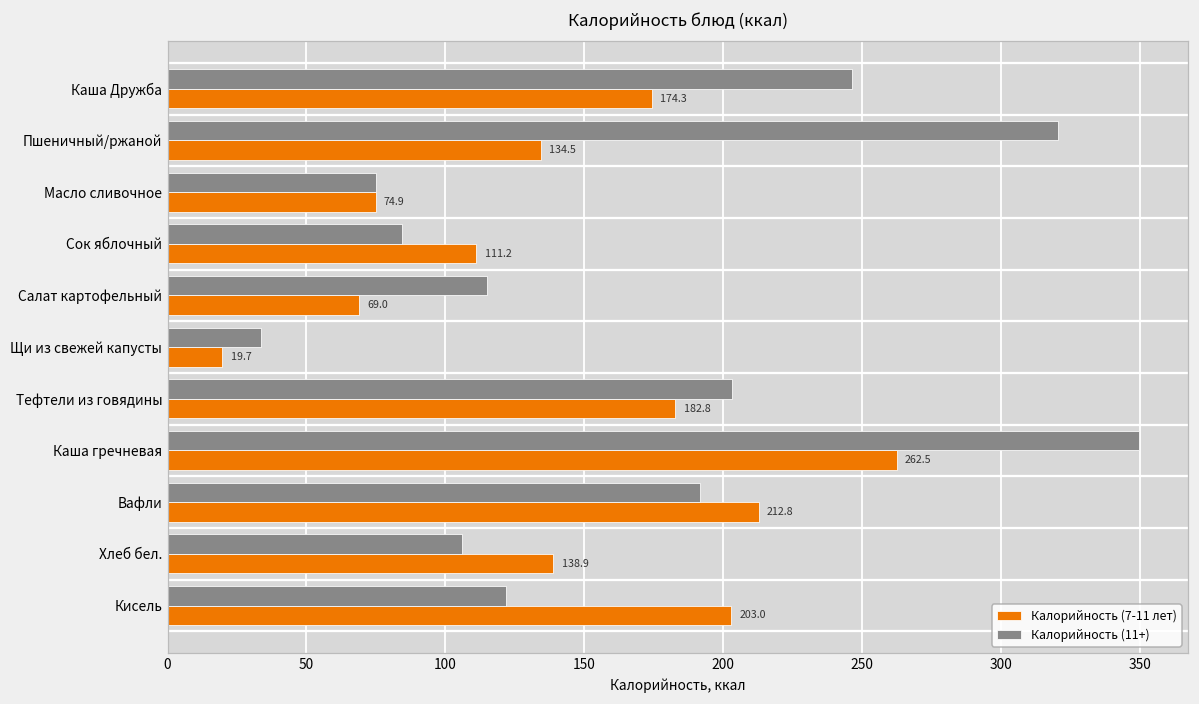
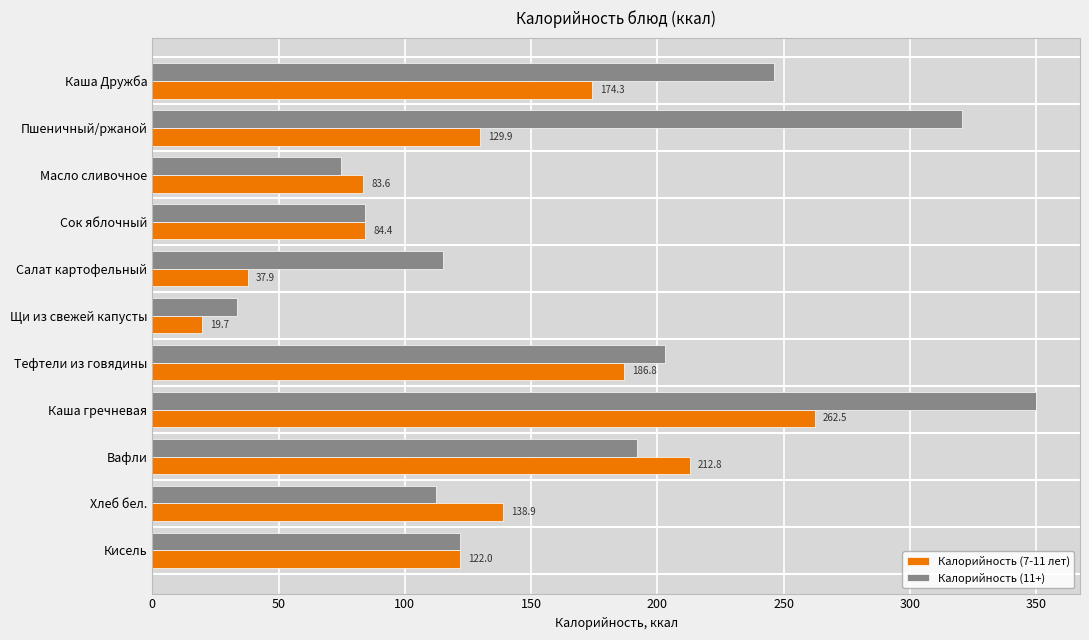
Калорийность (7-11 лет), Пшеничный/ржаной: 134.5 -> 129.9
Калорийность (7-11 лет), Масло сливочное: 74.9 -> 83.6
Калорийность (7-11 лет), Сок яблочный: 111.2 -> 84.4
Калорийность (7-11 лет), Салат картофельный: 69.0 -> 37.9
Калорийность (7-11 лет), Тефтели из говядины: 182.8 -> 186.8
Калорийность (11+), Хлеб бел.: 106 -> 112
Калорийность (7-11 лет), Кисель: 203.0 -> 122.0
